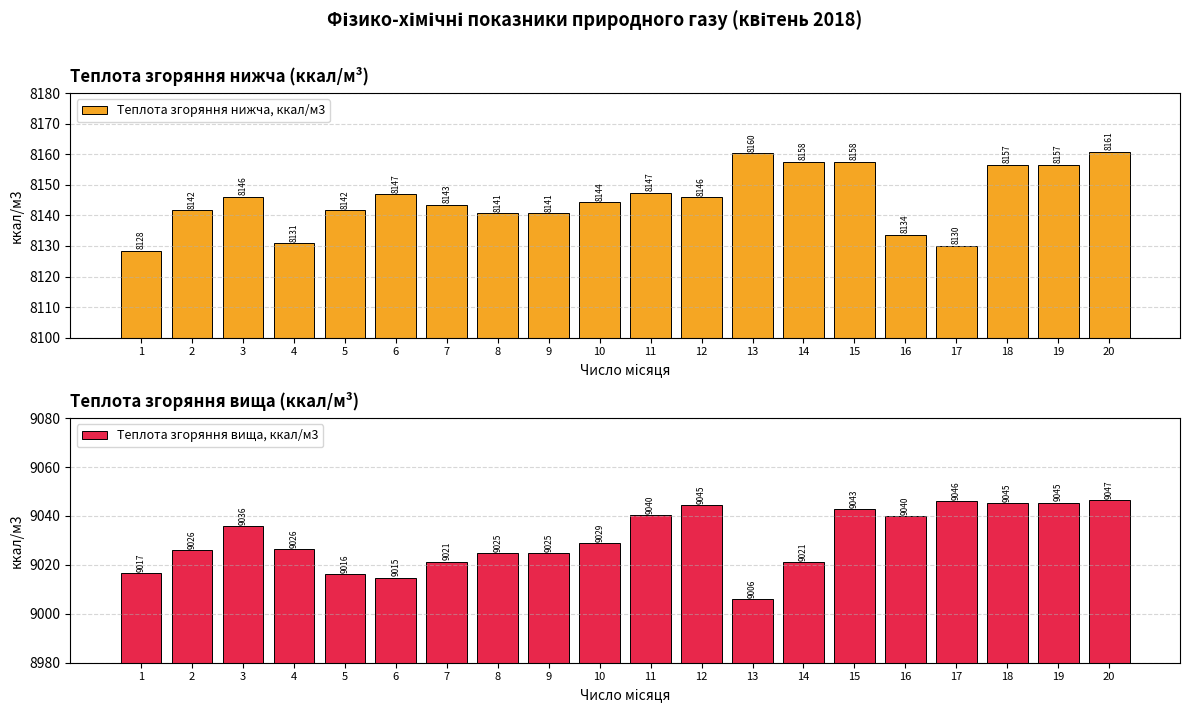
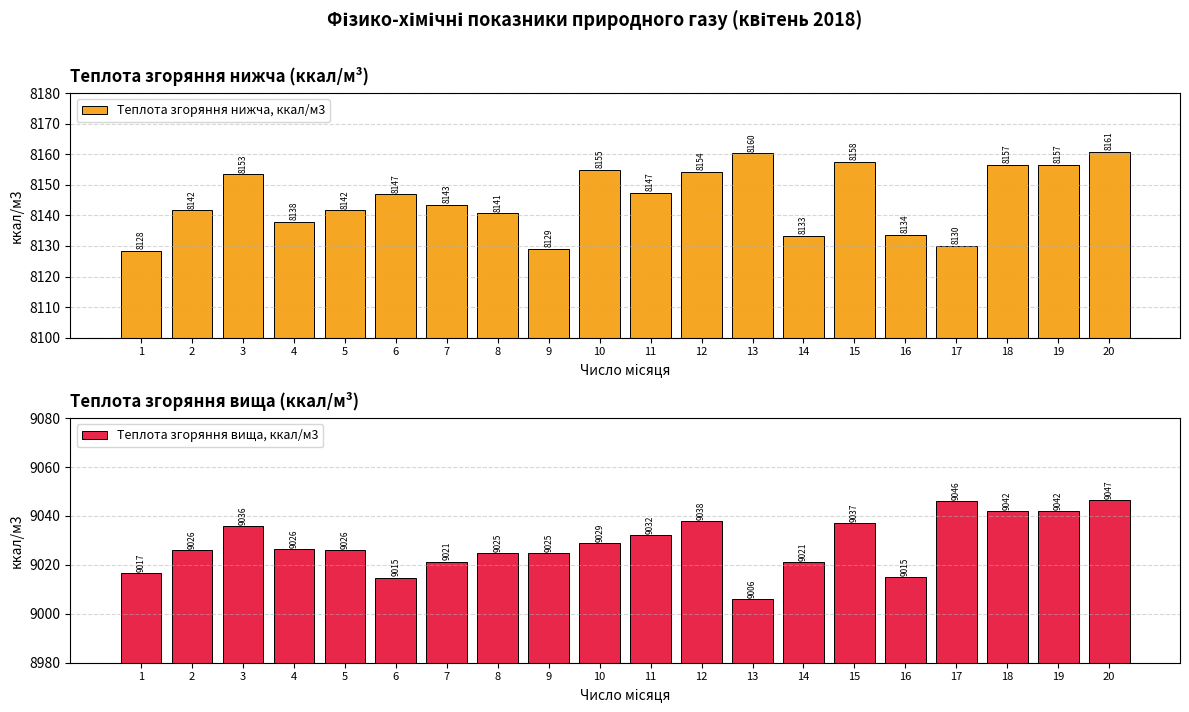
Теплота згоряння нижча (ккал/м³), 3: 8146 -> 8153
Теплота згоряння нижча (ккал/м³), 4: 8131 -> 8138
Теплота згоряння нижча (ккал/м³), 9: 8141 -> 8129
Теплота згоряння нижча (ккал/м³), 10: 8144 -> 8155
Теплота згоряння нижча (ккал/м³), 12: 8146 -> 8154
Теплота згоряння нижча (ккал/м³), 14: 8158 -> 8133
Теплота згоряння вища (ккал/м³), 5: 9016 -> 9026
Теплота згоряння вища (ккал/м³), 11: 9040 -> 9032
Теплота згоряння вища (ккал/м³), 12: 9045 -> 9038
Теплота згоряння вища (ккал/м³), 15: 9043 -> 9037
Теплота згоряння вища (ккал/м³), 16: 9040 -> 9015
Теплота згоряння вища (ккал/м³), 18: 9045 -> 9042
Теплота згоряння вища (ккал/м³), 19: 9045 -> 9042
